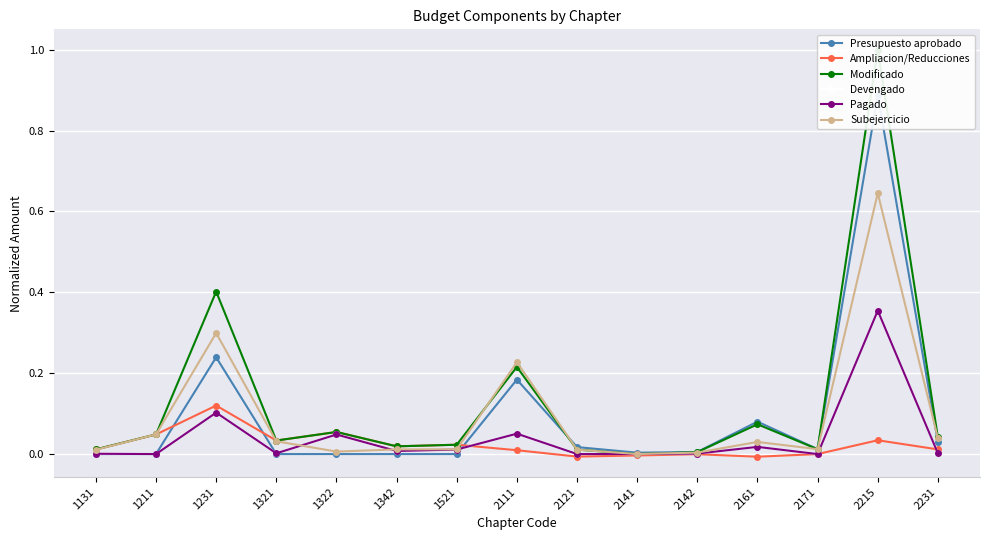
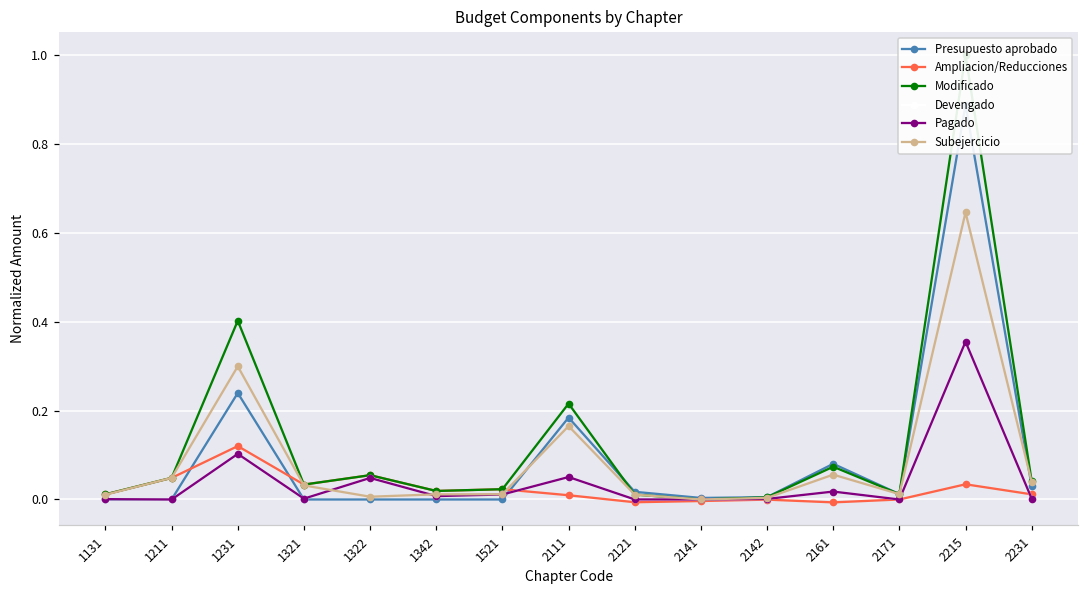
Subejercicio, 2111: 0.23 -> 0.16
Subejercicio, 2161: 0.03 -> 0.06
